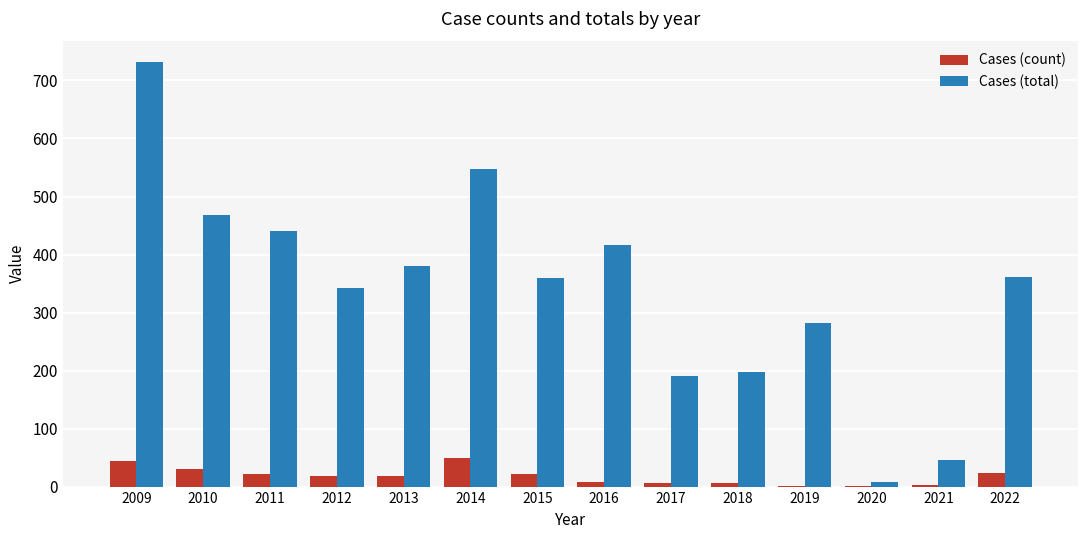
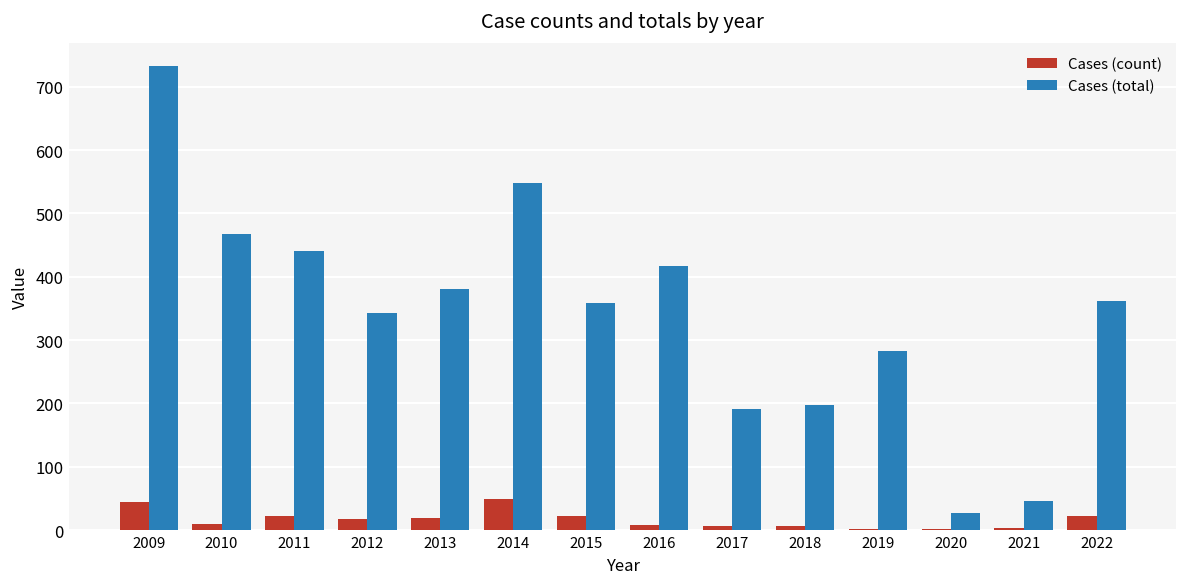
Cases (count), 2010: 30 -> 10
Cases (total), 2020: 10 -> 30
